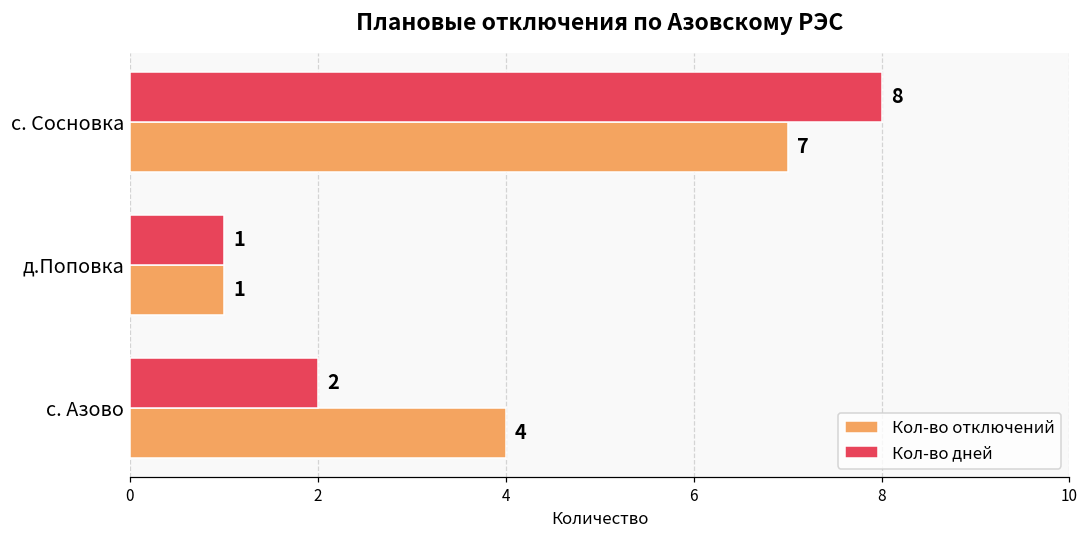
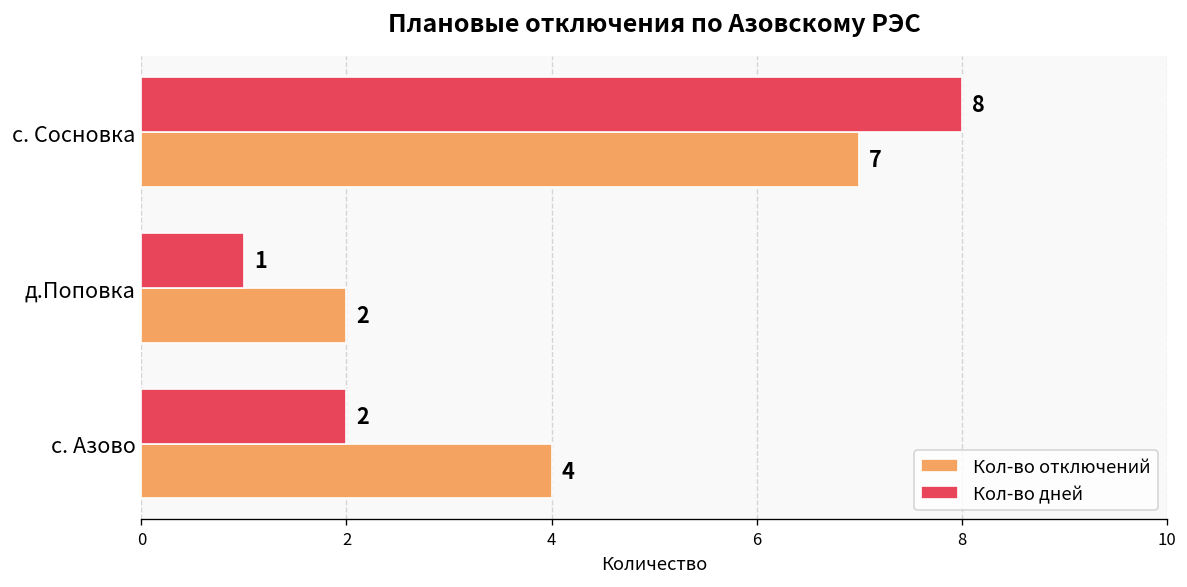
Кол-во отключений, д.Поповка: 1 -> 2
